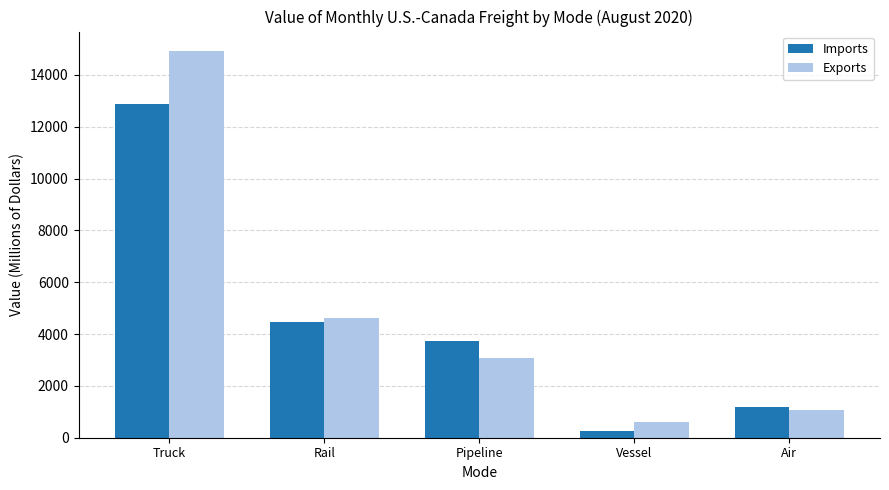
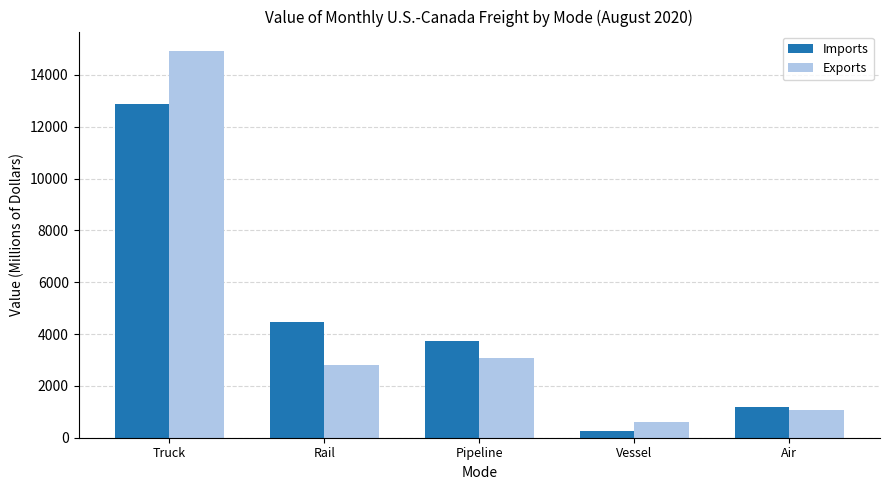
Exports, Rail: 4600 -> 2800
